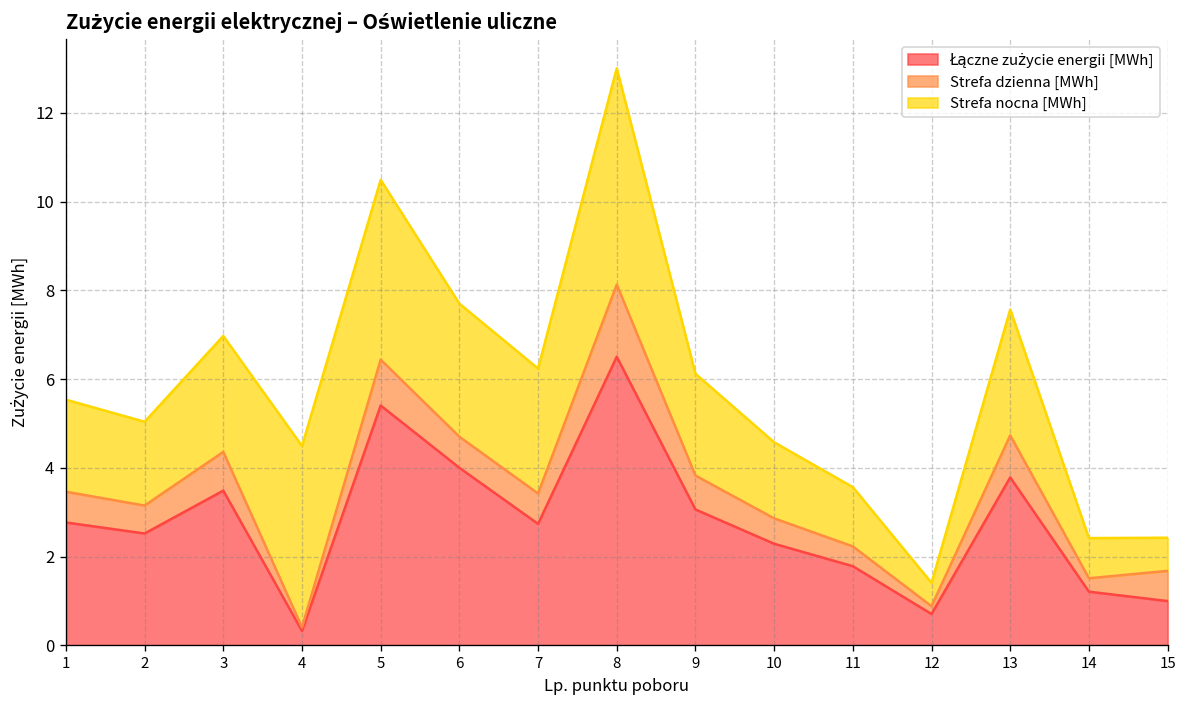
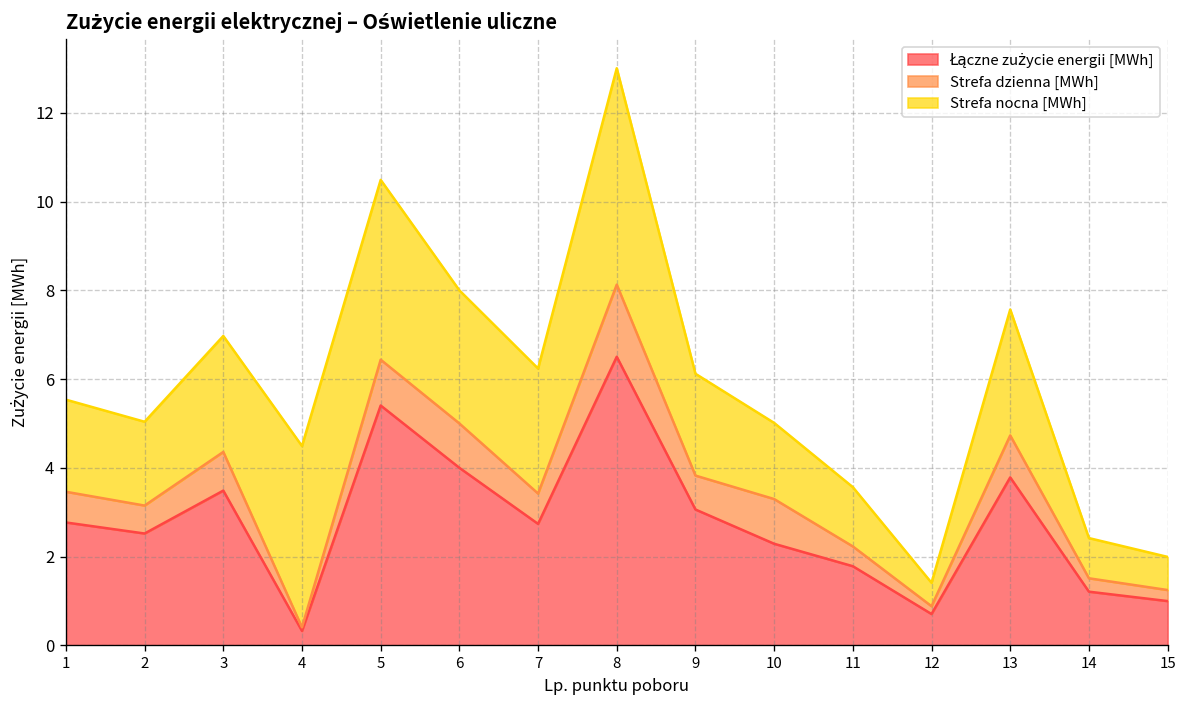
Strefa dzienna [MWh], 6: 0.7 -> 1.0
Strefa dzienna [MWh], 10: 0.6 -> 1.0
Strefa dzienna [MWh], 15: 0.7 -> 0.2
